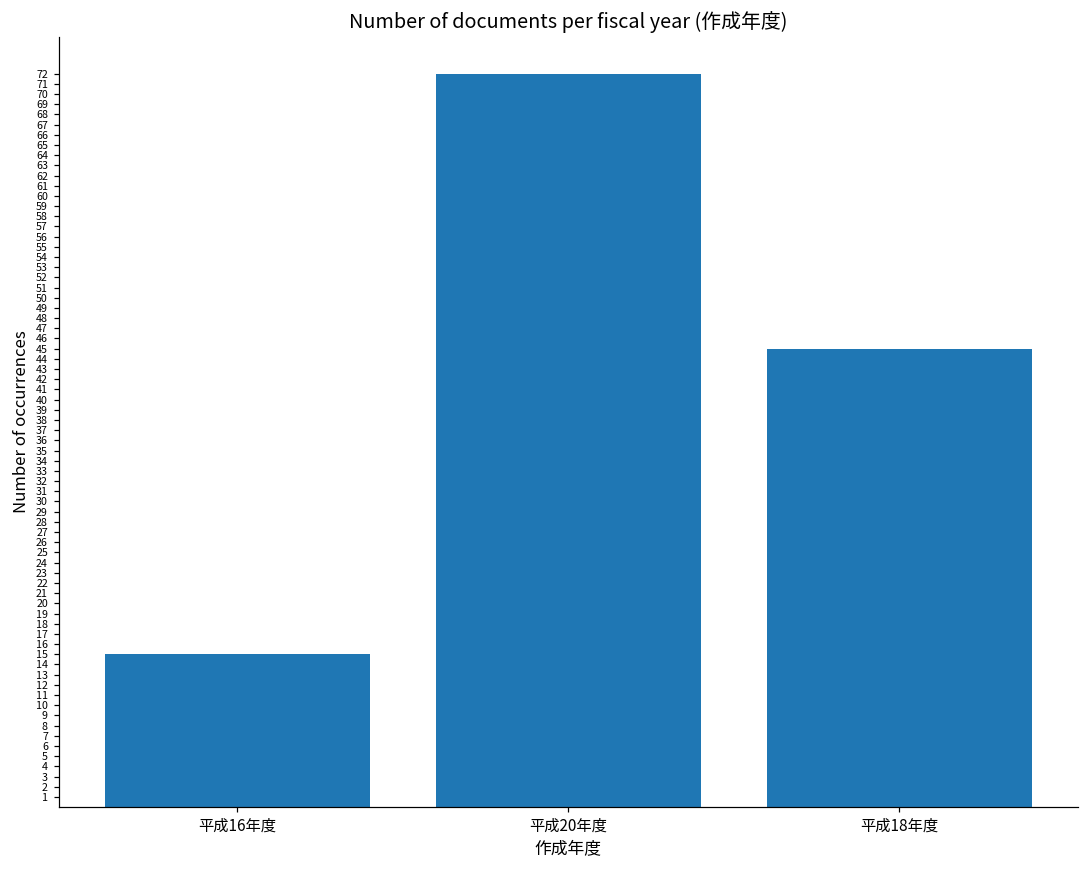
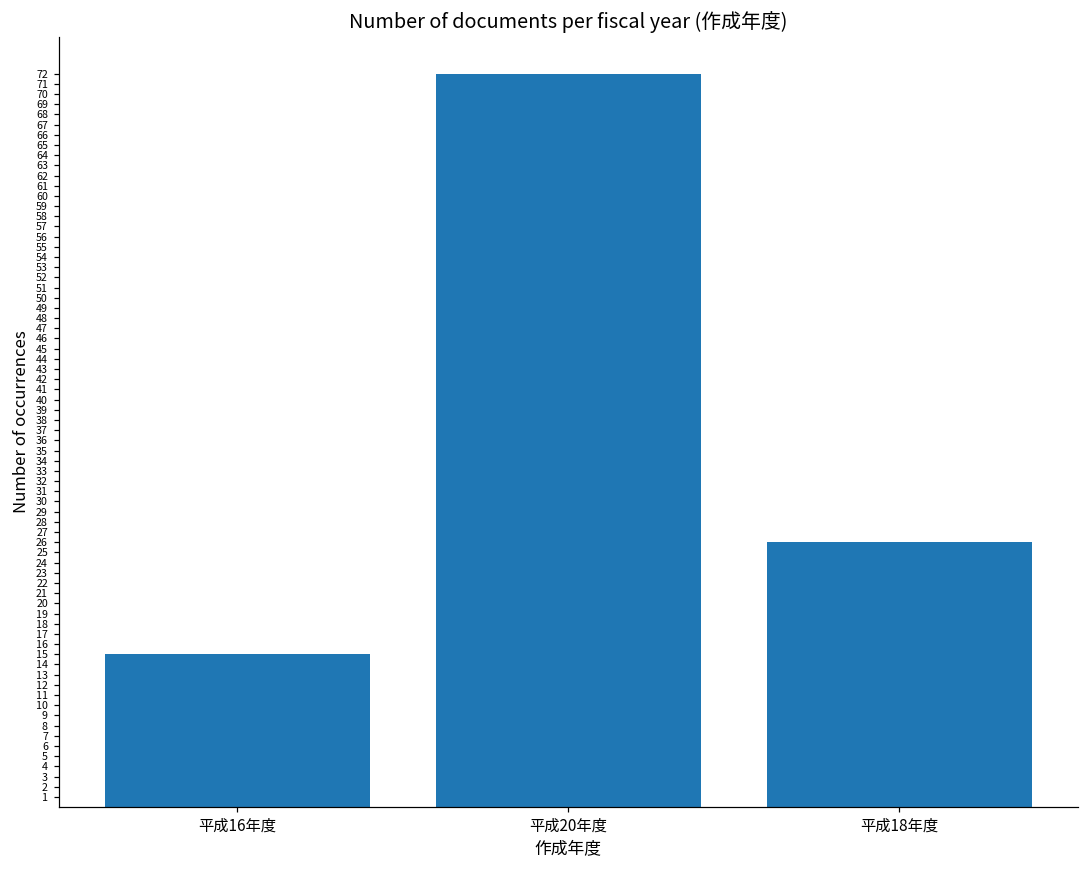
平成18年度: 45 -> 26
